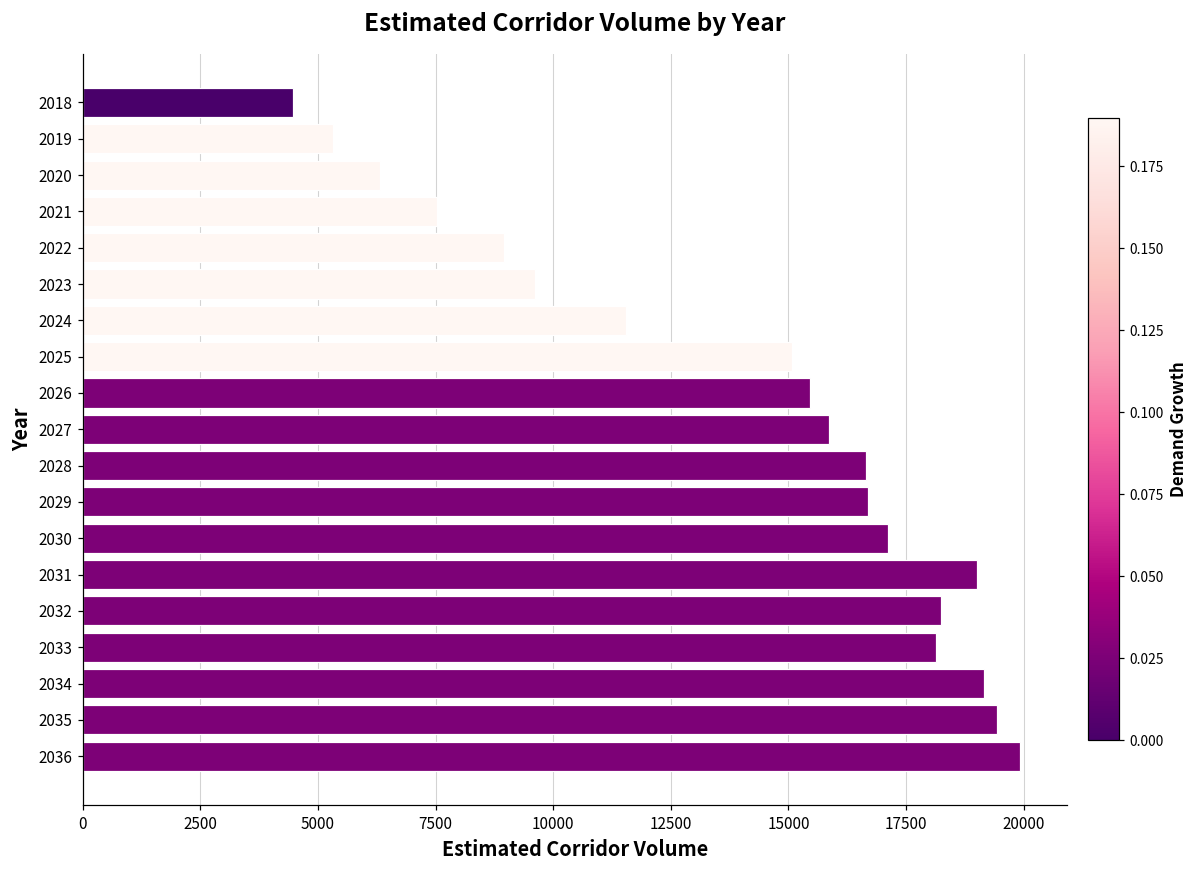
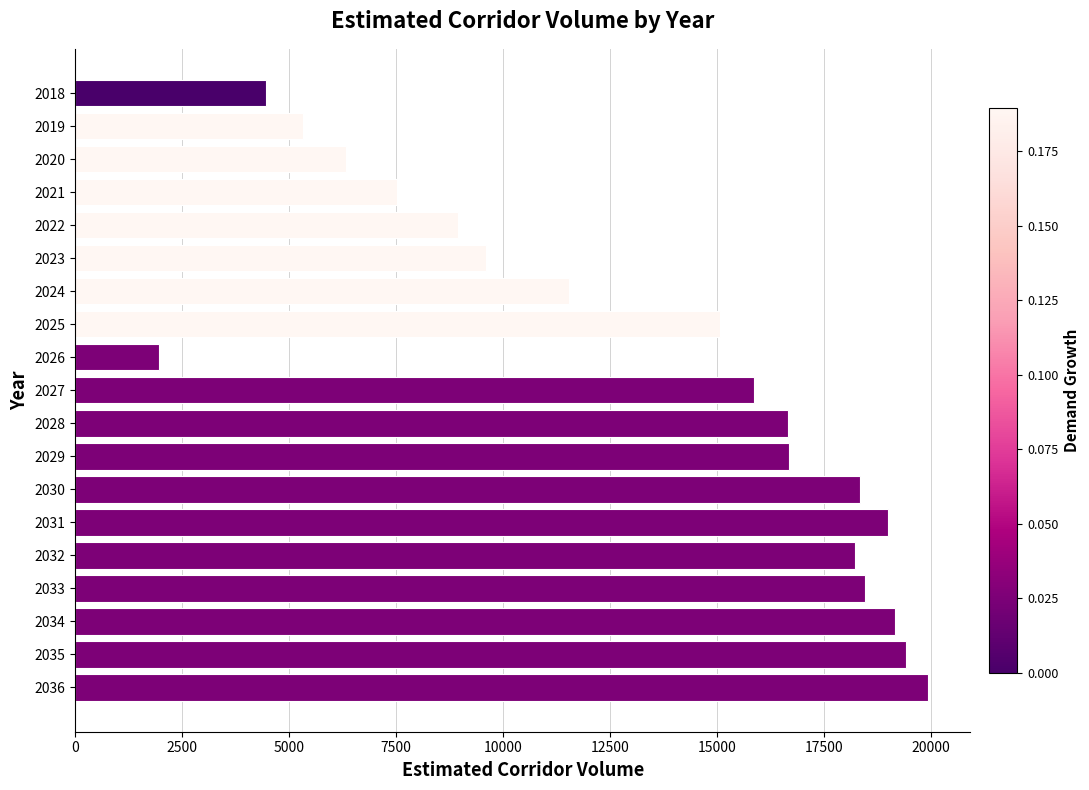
2026: 15500 -> 2000
2030: 17100 -> 18300
2033: 18100 -> 18500
